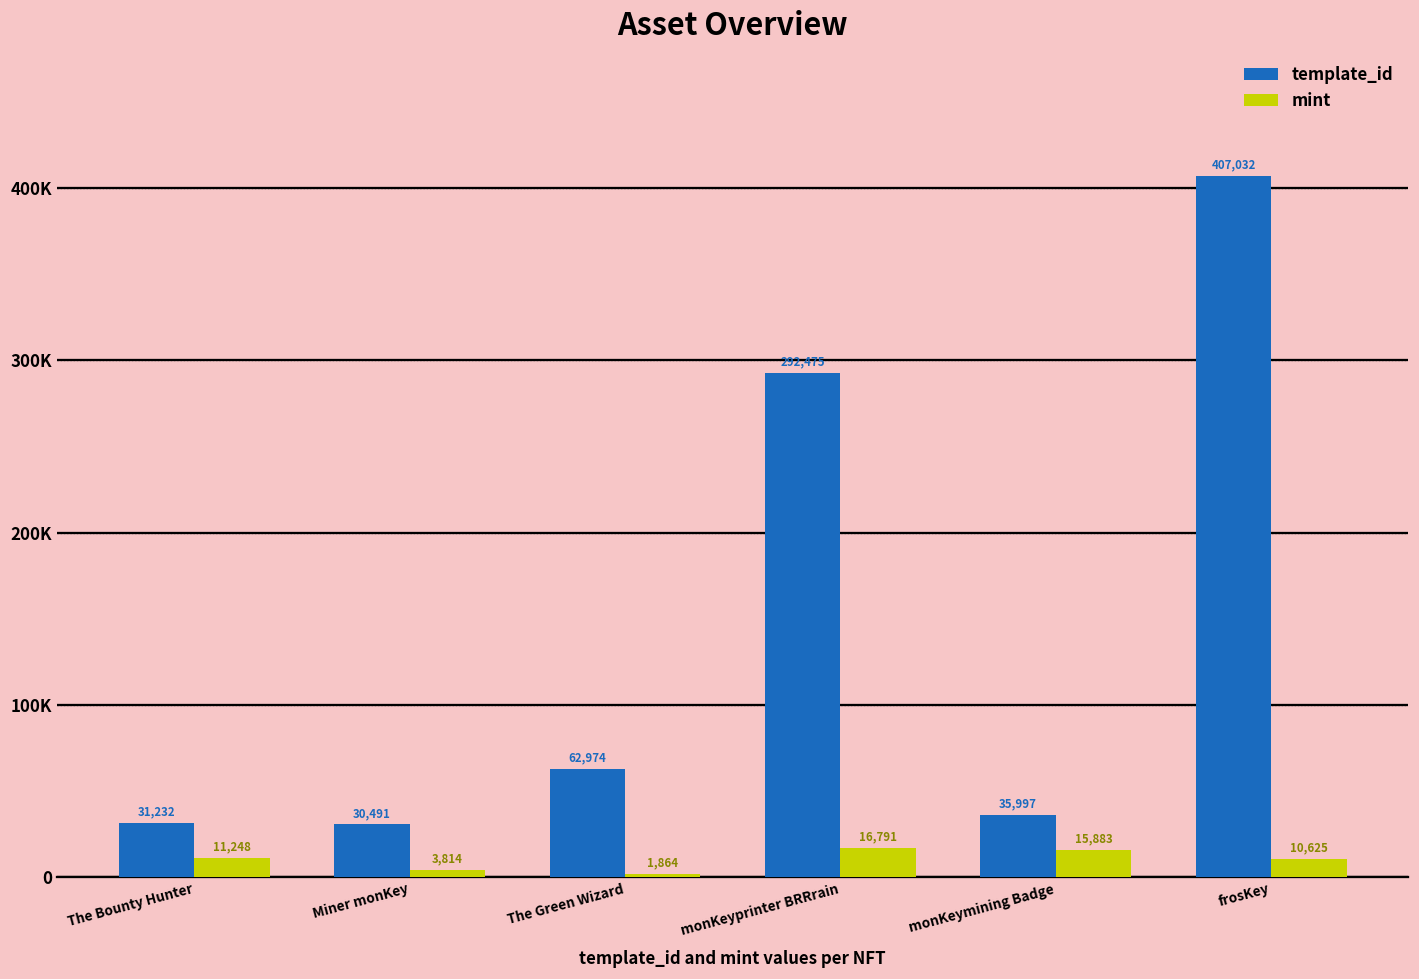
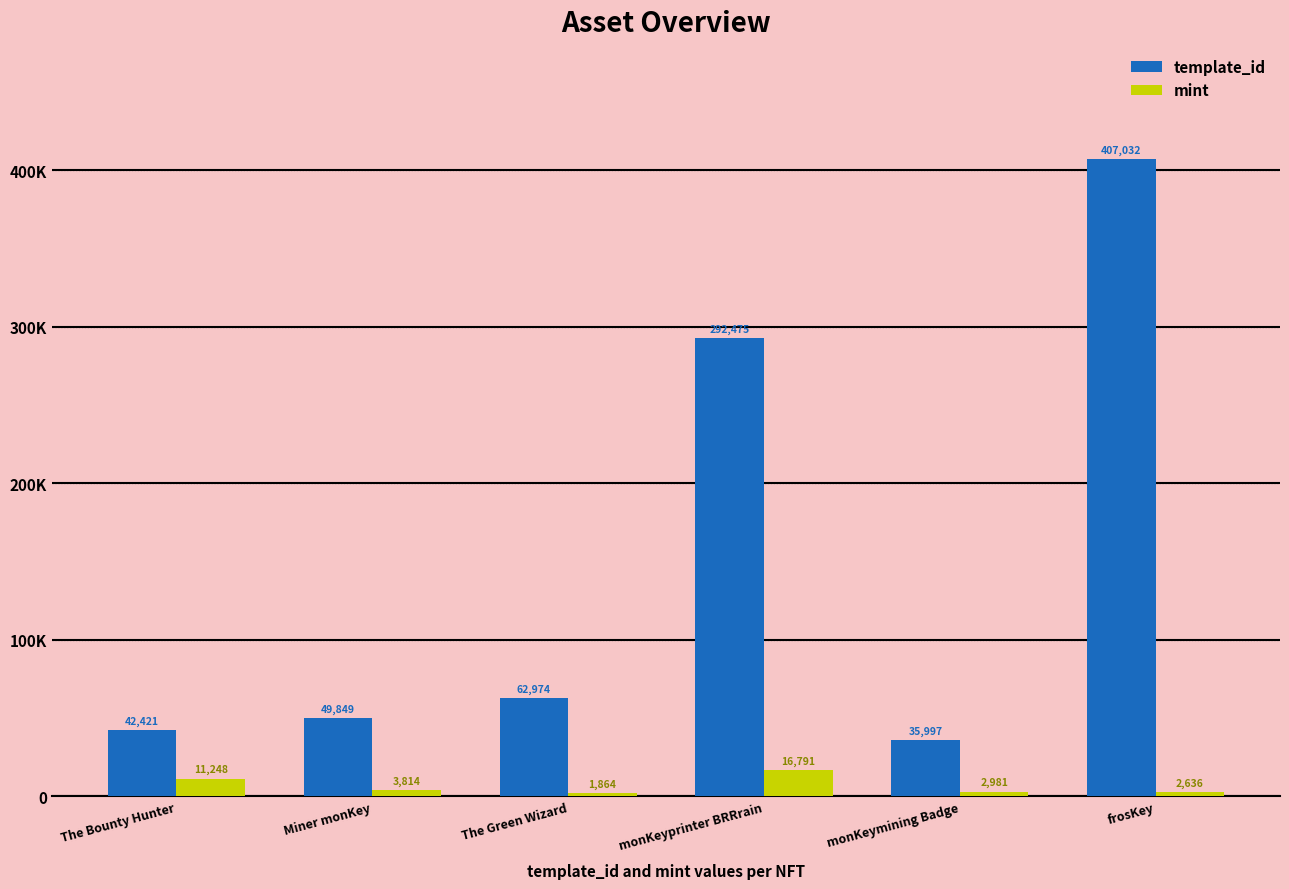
template_id, The Bounty Hunter: 31,232 -> 42,421
template_id, Miner monKey: 30,491 -> 49,849
mint, monKeymining Badge: 15,883 -> 2,981
mint, frosKey: 10,625 -> 2,636
